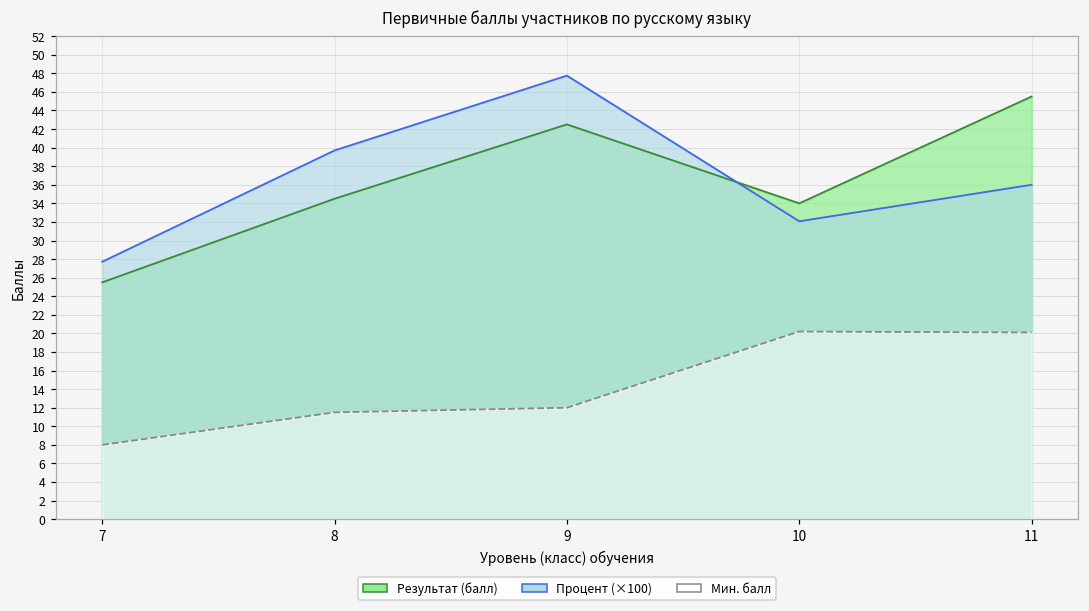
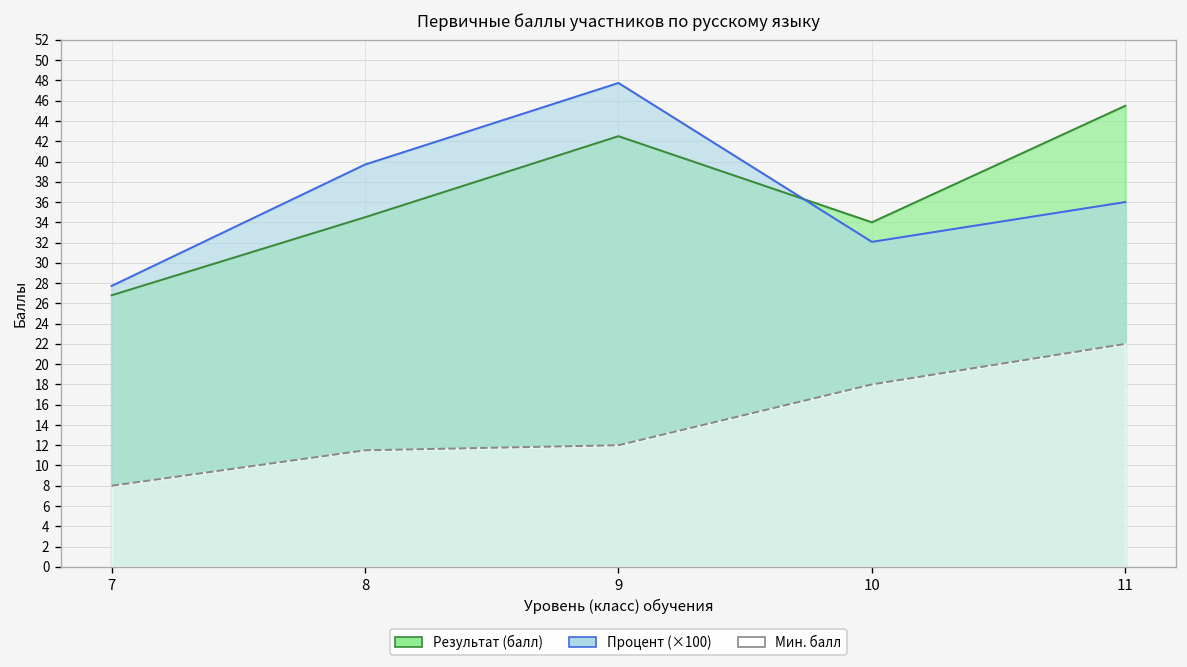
Результат (балл), 7: 26 -> 27
Мин. балл, 10: 20 -> 18
Мин. балл, 11: 20 -> 22
